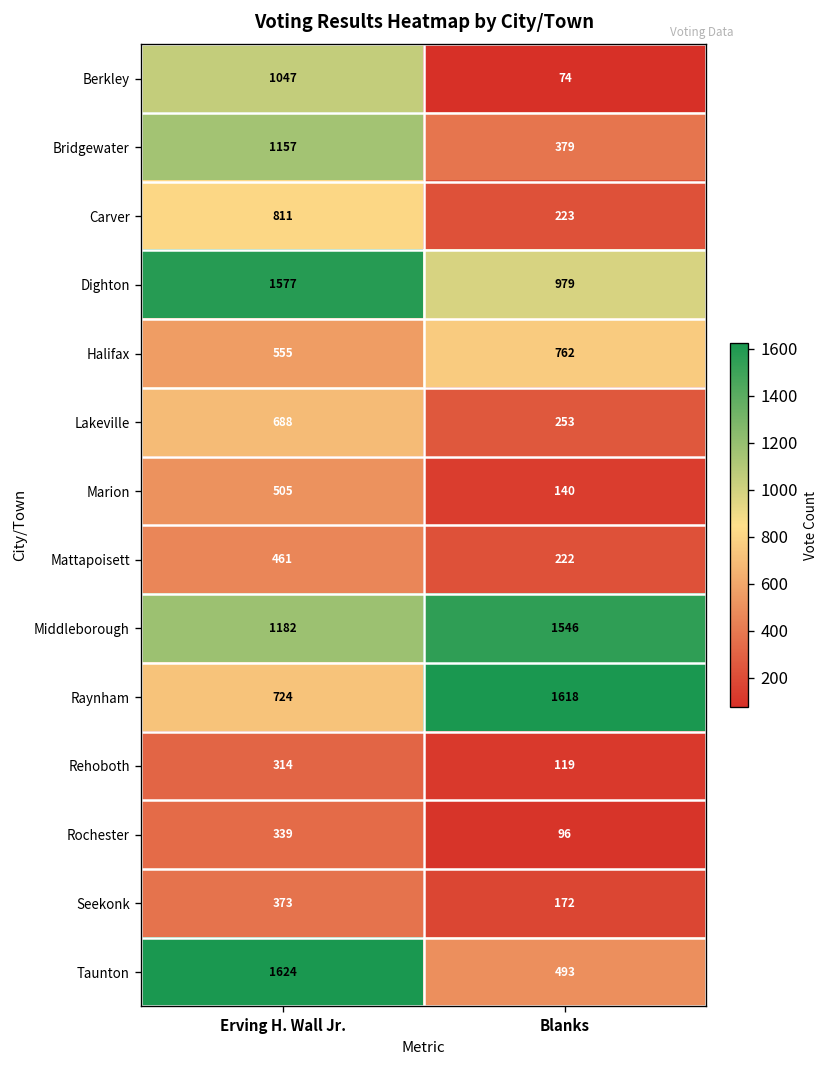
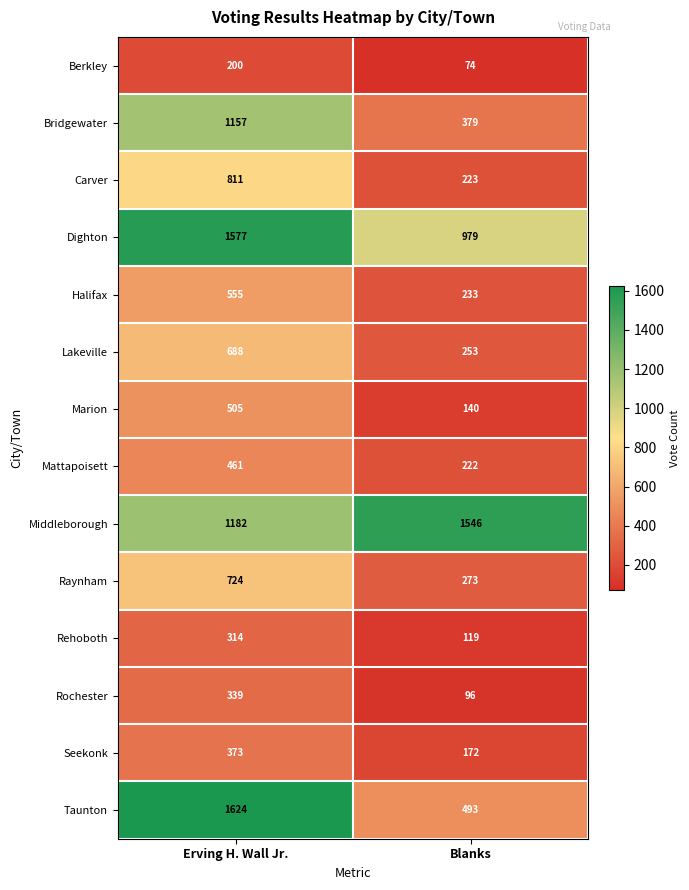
Berkley, Erving H. Wall Jr.: 1047 -> 200
Halifax, Blanks: 762 -> 233
Raynham, Blanks: 1618 -> 273
